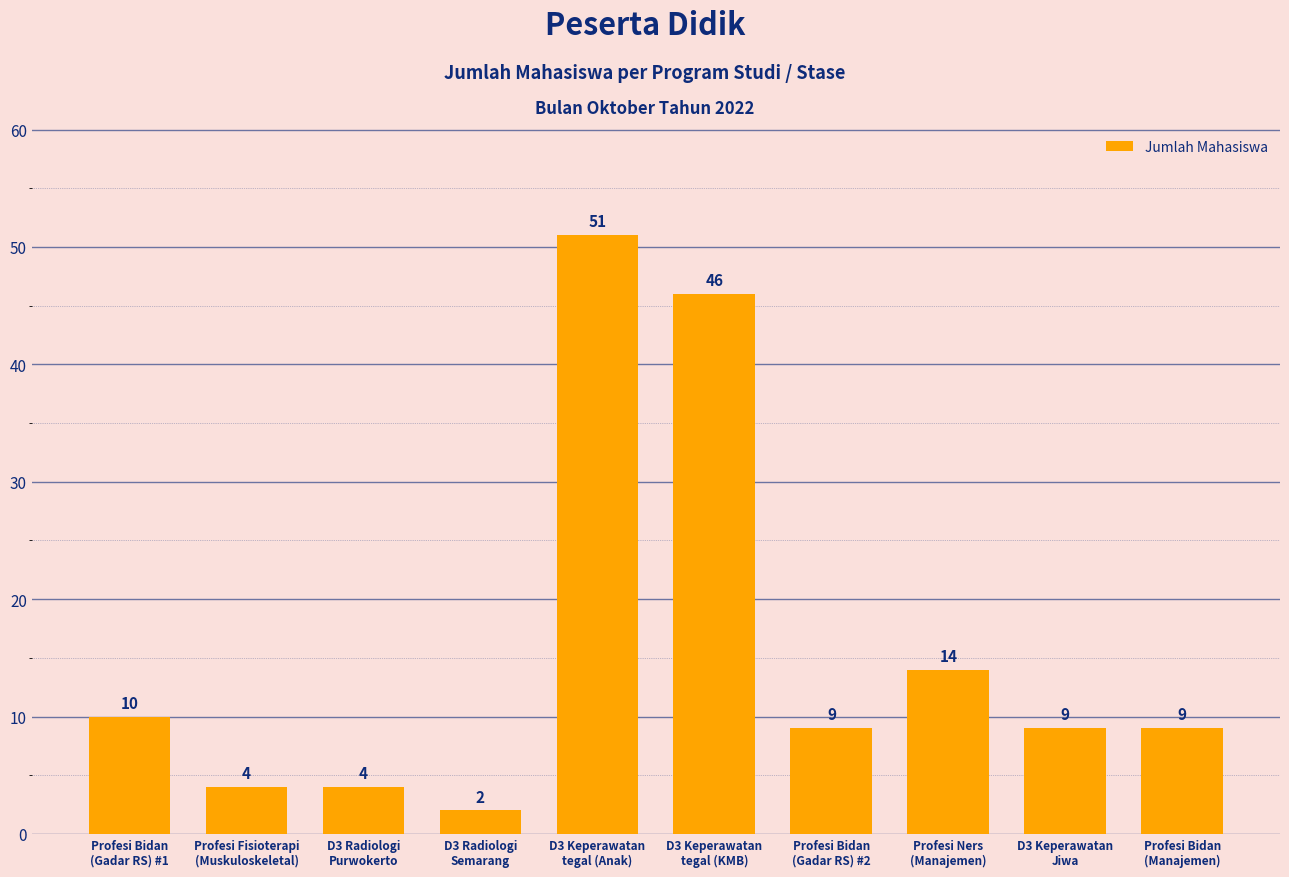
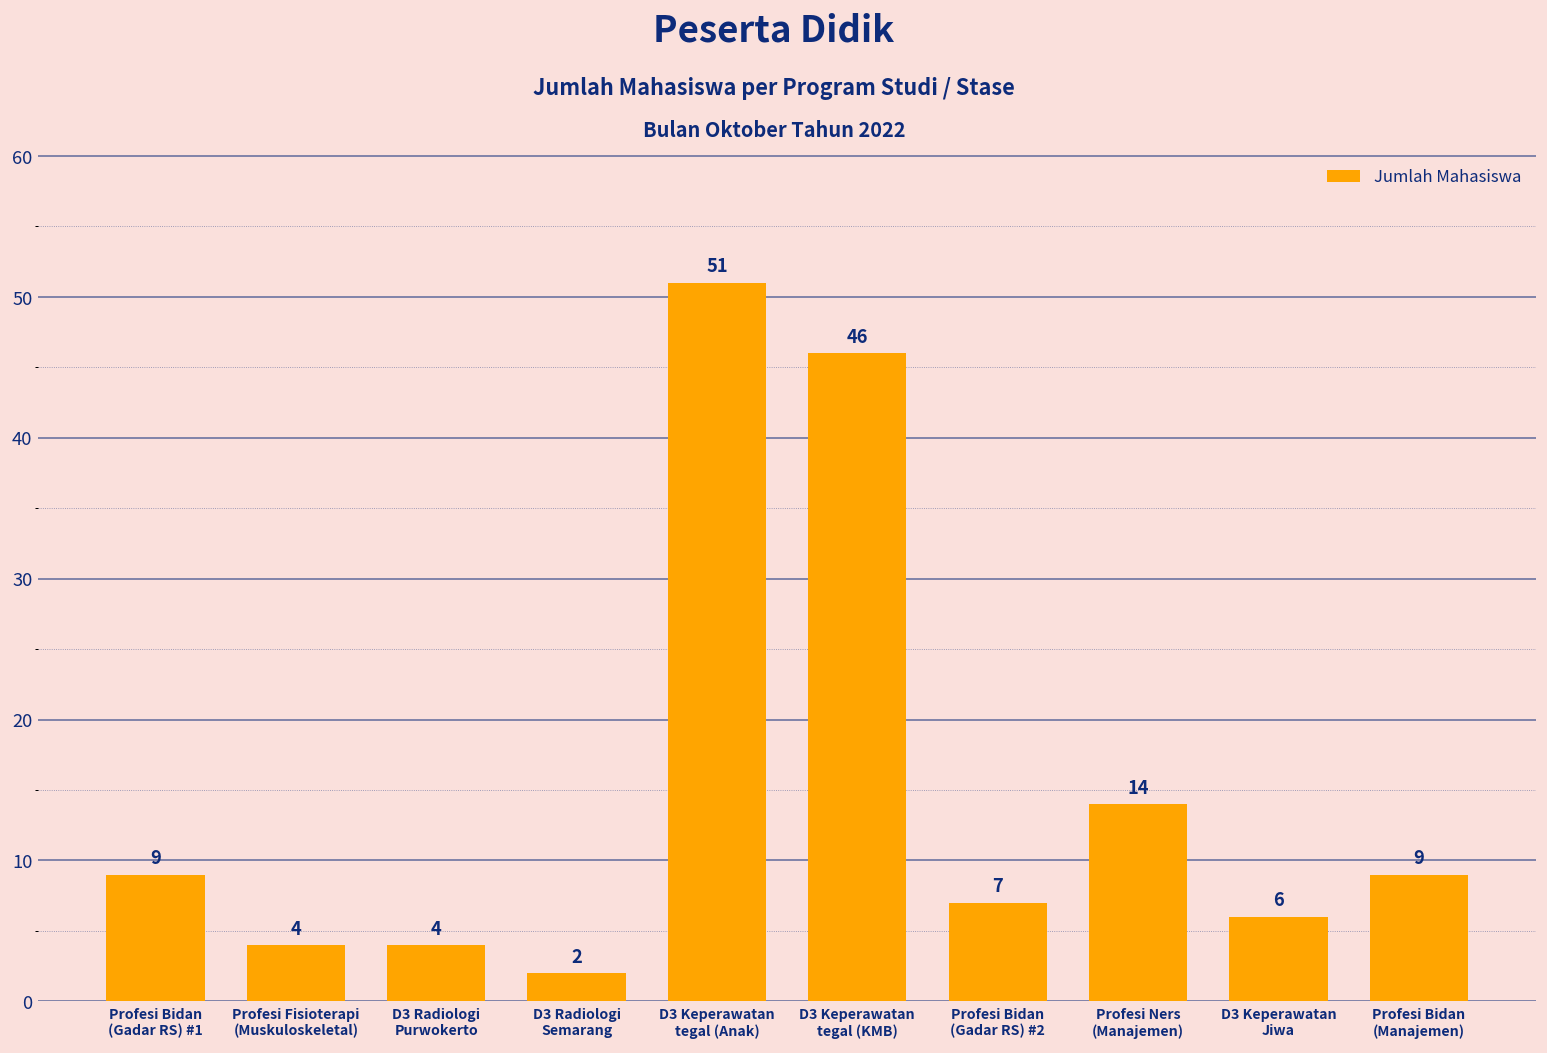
Profesi Bidan (Gadar RS) #1: 10 -> 9
Profesi Bidan (Gadar RS) #2: 9 -> 7
D3 Keperawatan Jiwa: 9 -> 6
